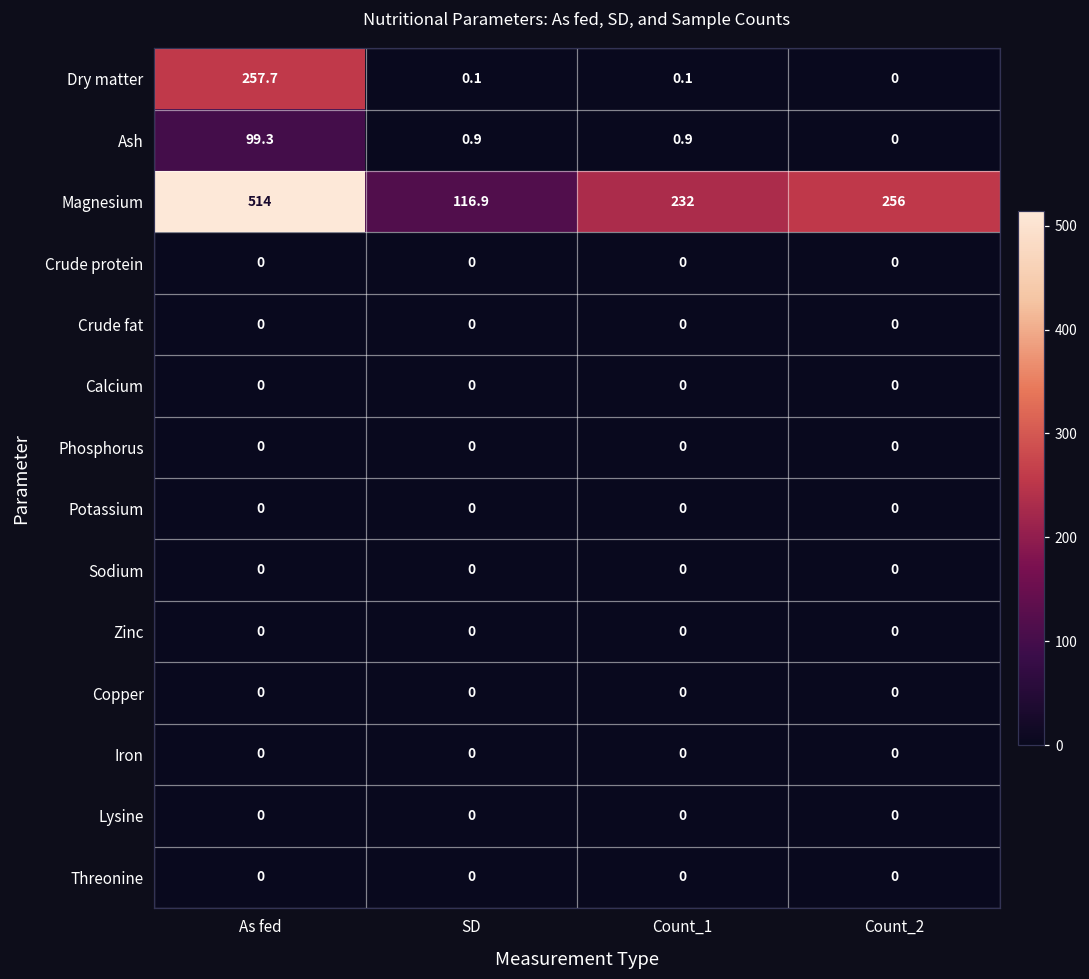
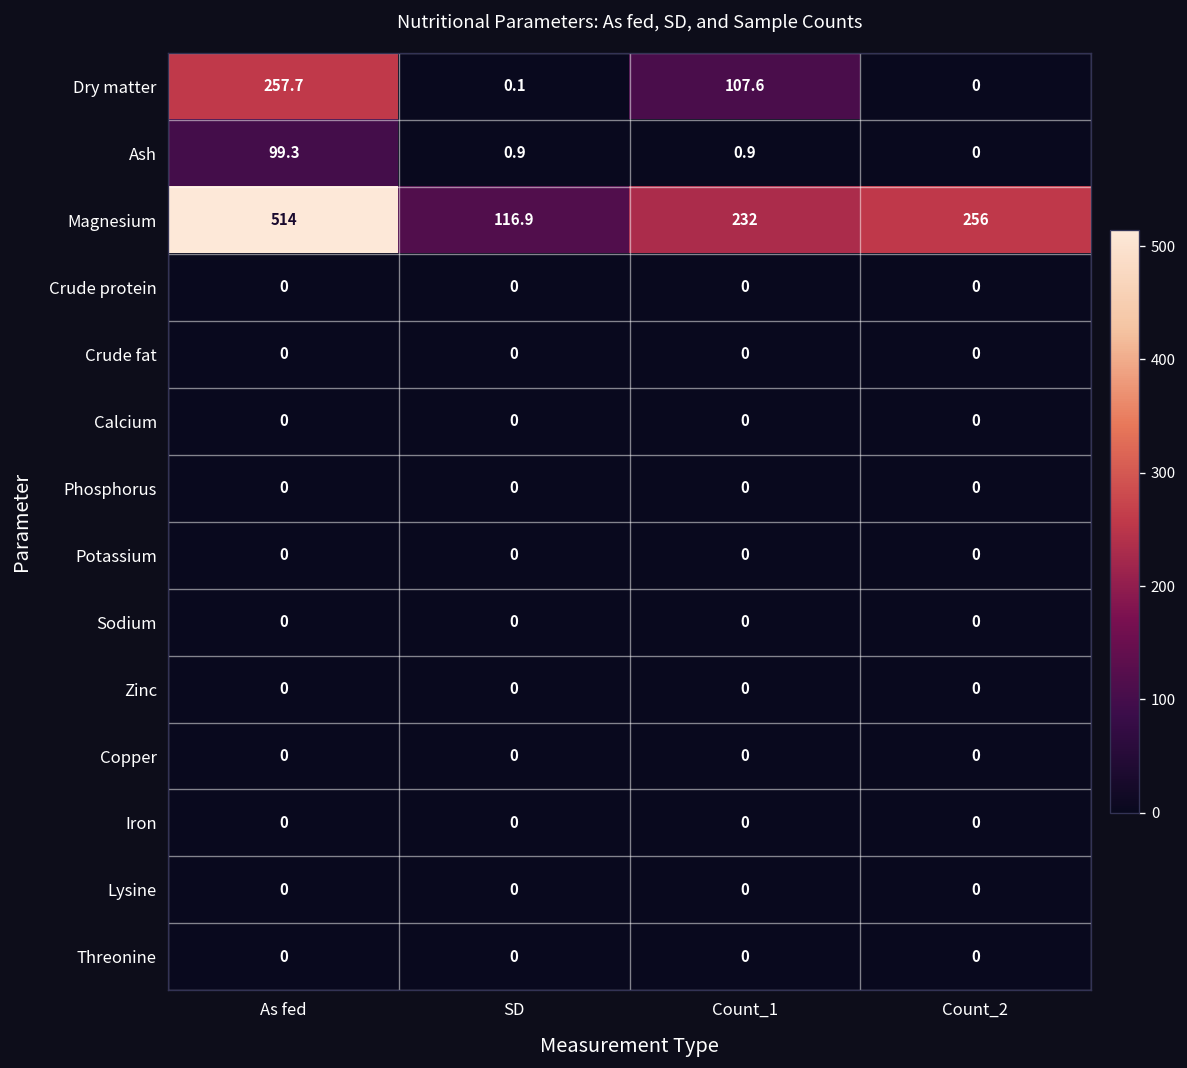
Dry matter, Count_1: 0.1 -> 107.6
